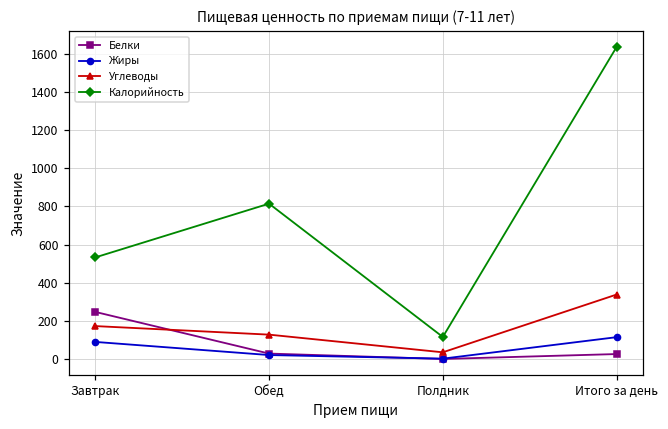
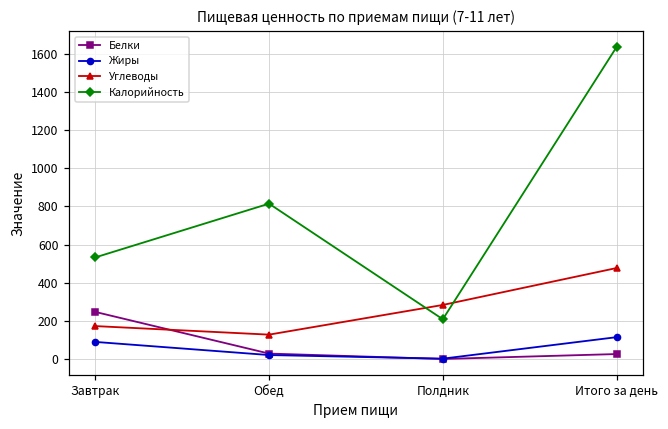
Углеводы, Полдник: 40 -> 280
Калорийность, Полдник: 120 -> 210
Углеводы, Итого за день: 340 -> 480
